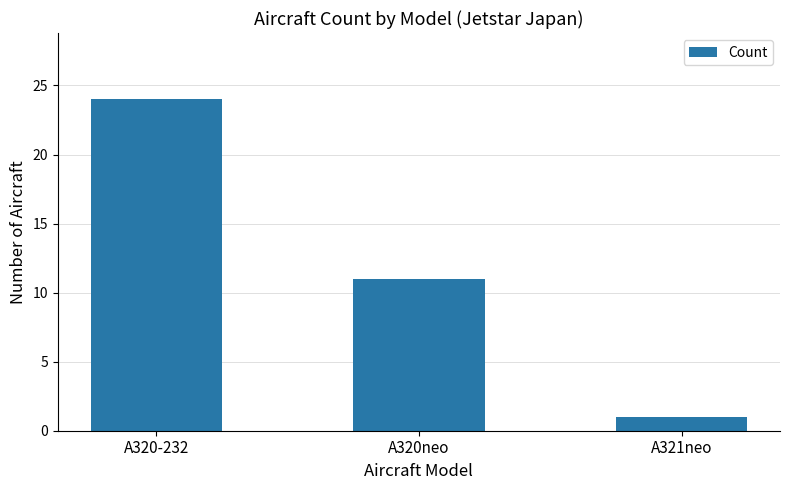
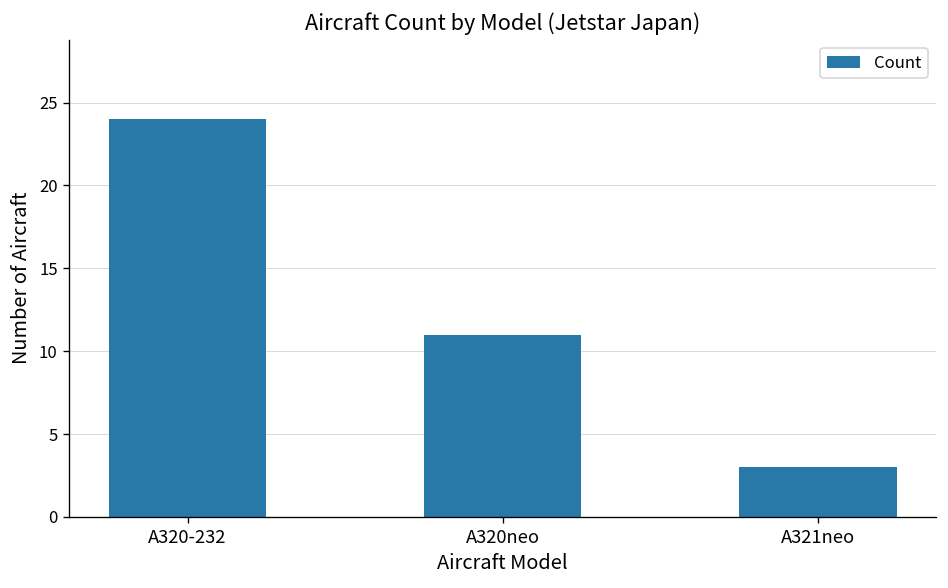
A321neo: 1 -> 3
